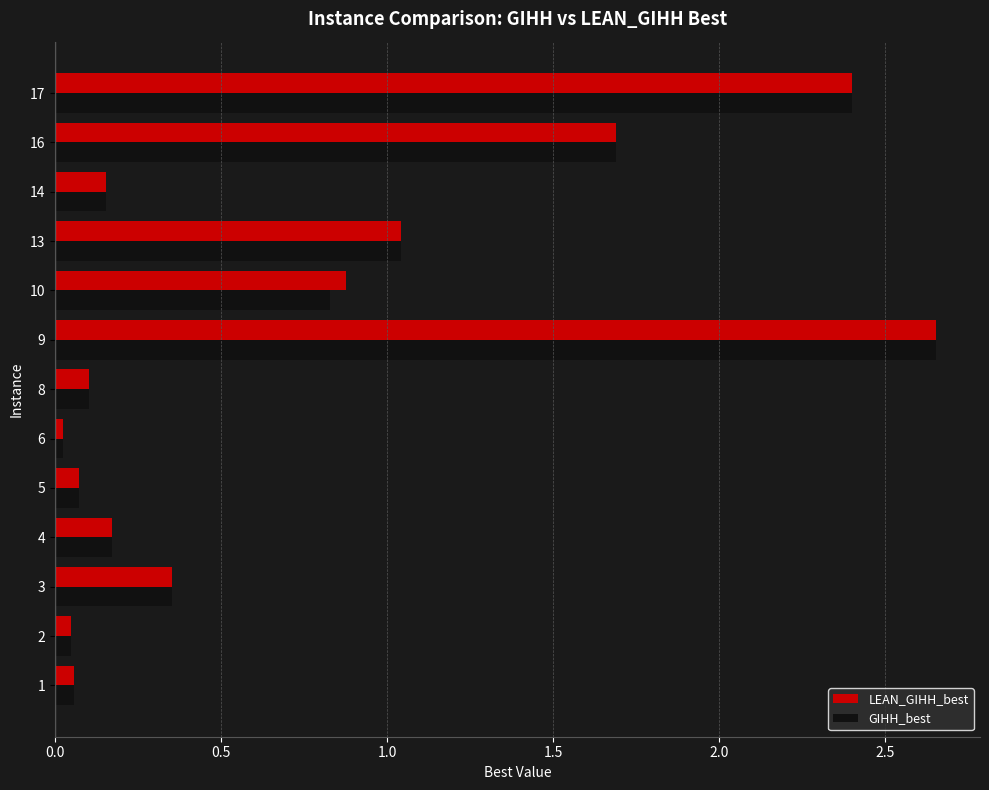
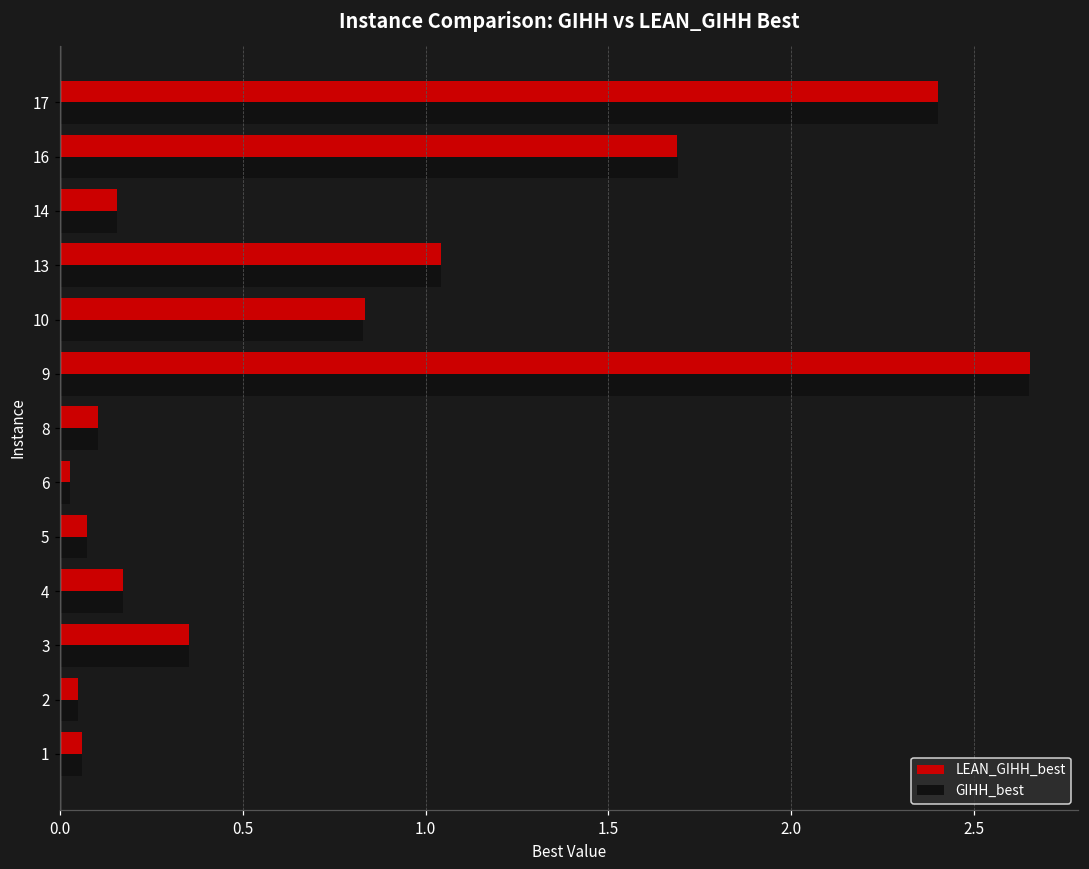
LEAN_GIHH_best, 10: 0.88 -> 0.83
